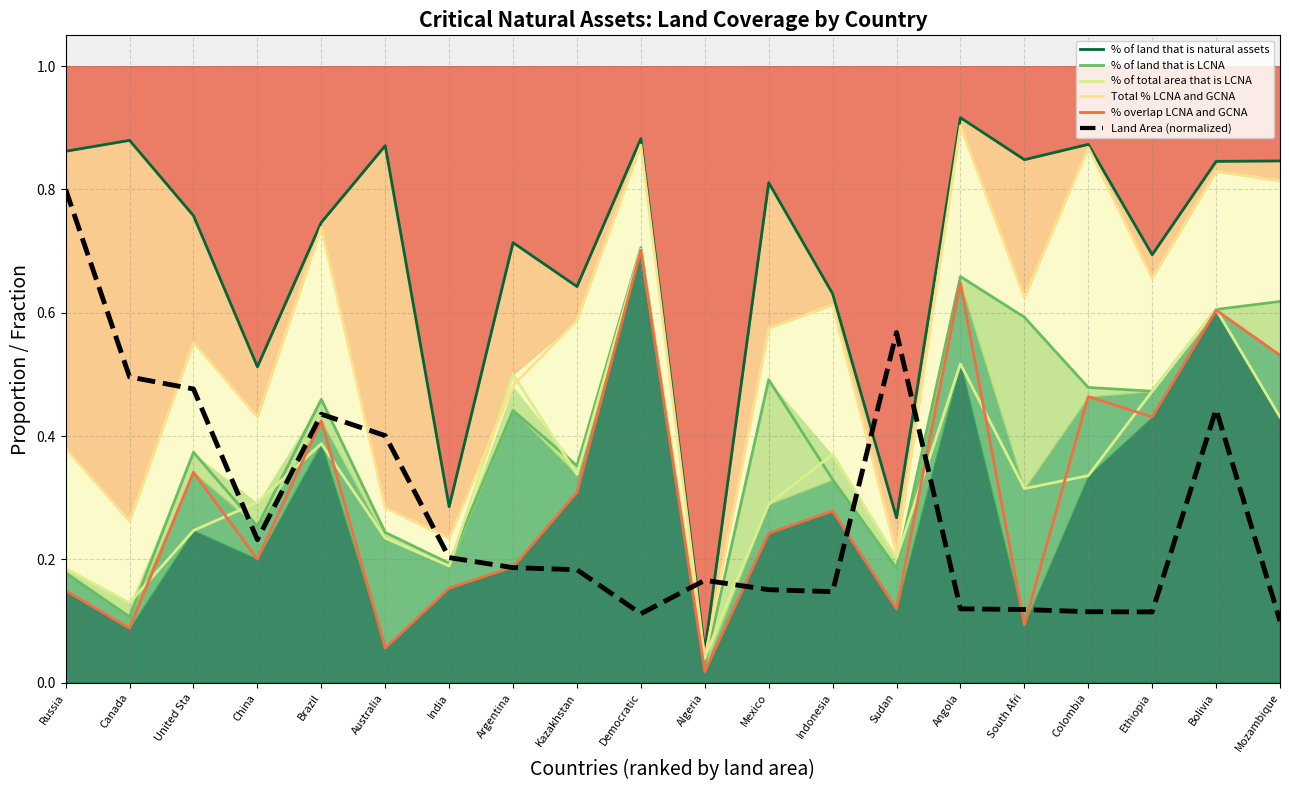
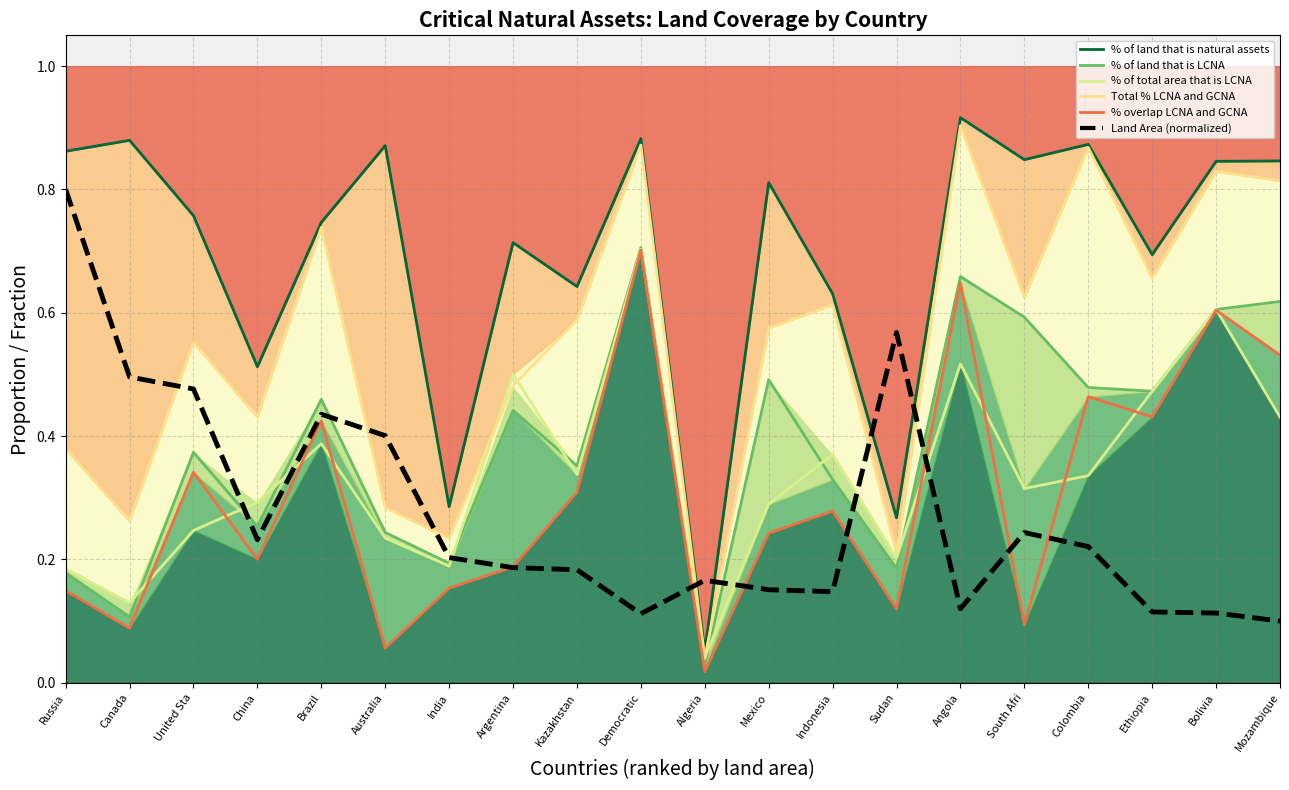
Land Area (normalized), South Afri: 0.12 -> 0.24
Land Area (normalized), Colombia: 0.12 -> 0.22
Land Area (normalized), Bolivia: 0.44 -> 0.11
